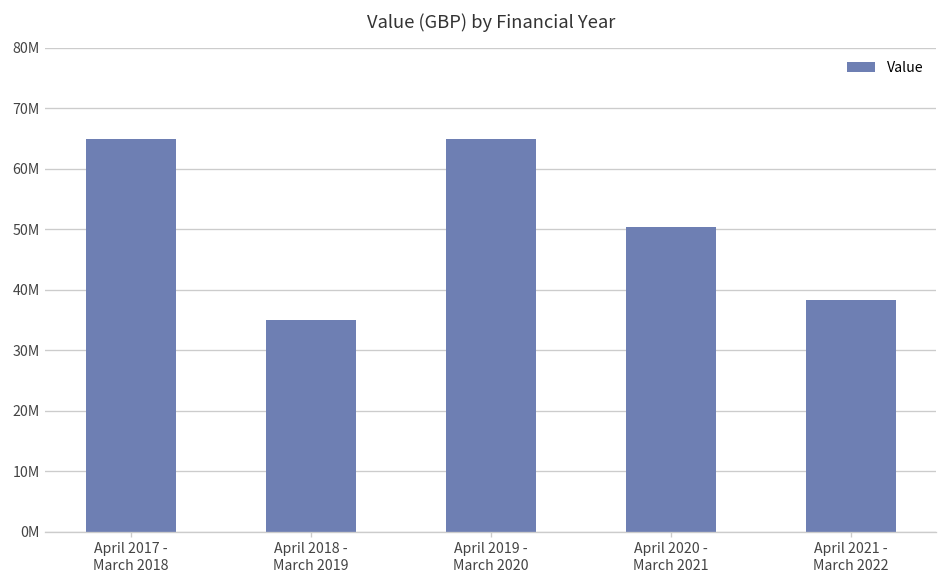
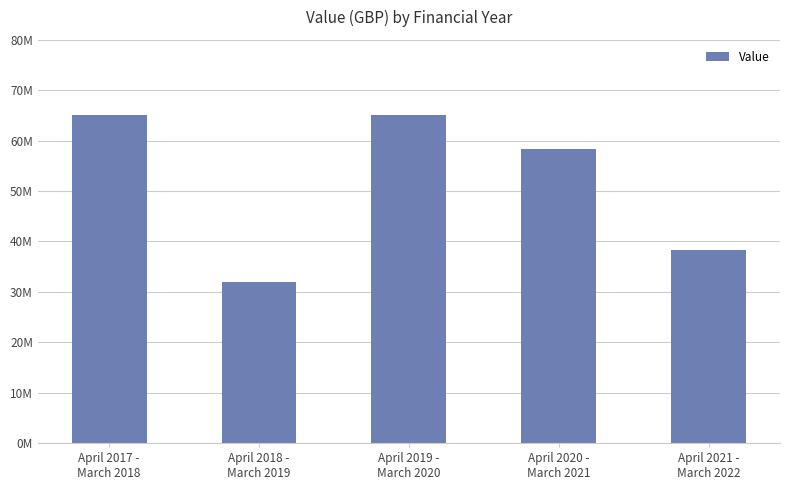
April 2018 - March 2019: 35000000 -> 32000000
April 2020 - March 2021: 50000000 -> 58000000
